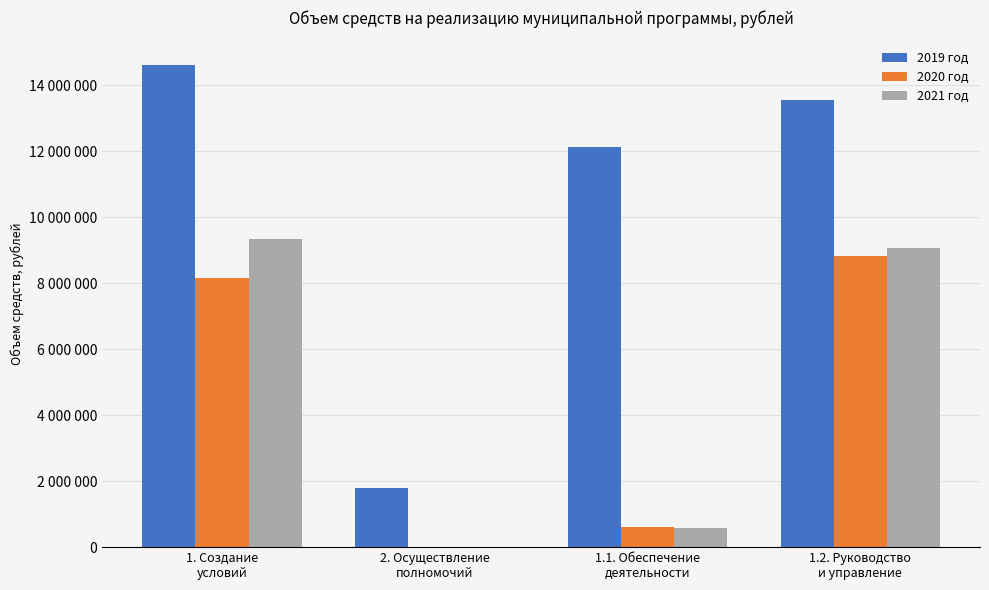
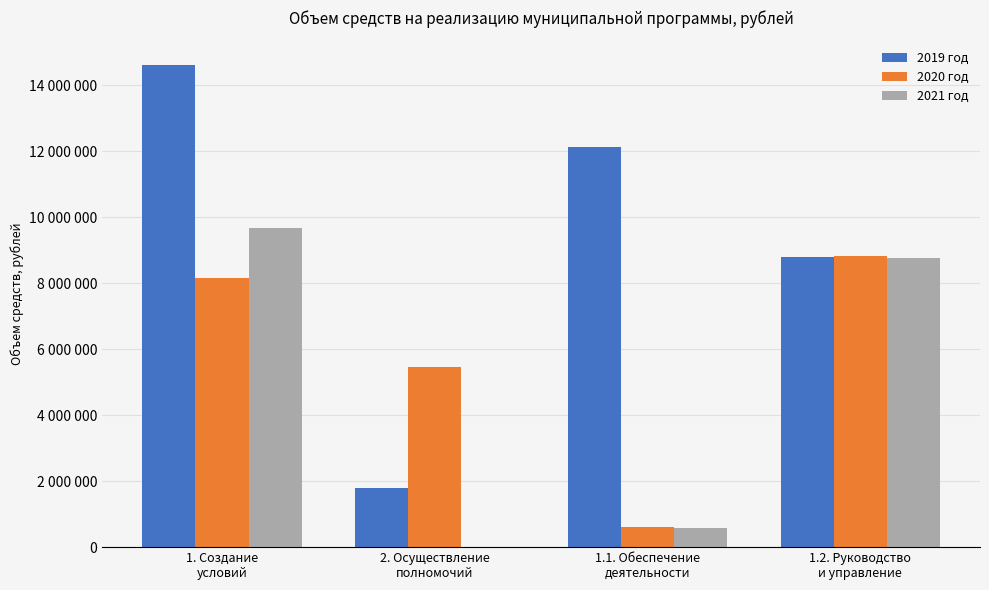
2021 год, 1. Создание условий: 9400000 -> 9700000
2020 год, 2. Осуществление полномочий: 0 -> 5500000
2019 год, 1.2. Руководство и управление: 13500000 -> 8800000
2021 год, 1.2. Руководство и управление: 9100000 -> 8800000
